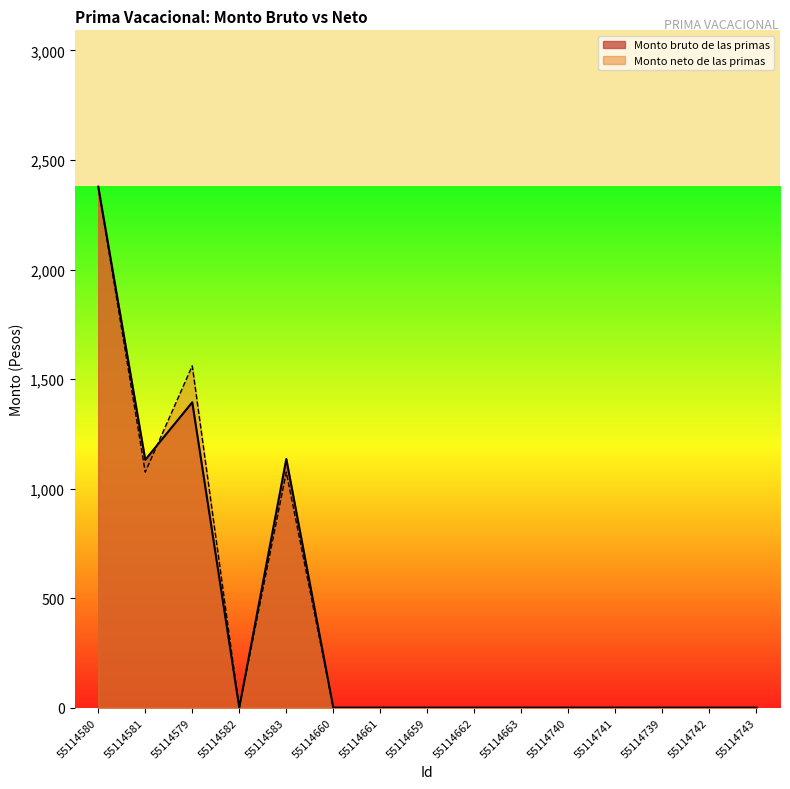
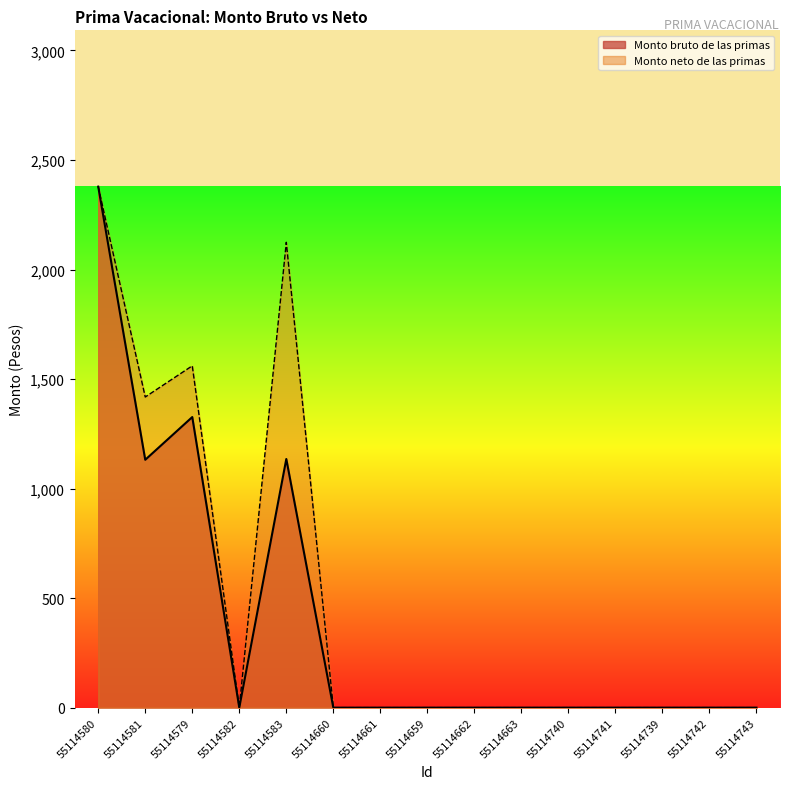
Monto neto de las primas, 55114581: 1,080 -> 1,420
Monto bruto de las primas, 55114579: 1,390 -> 1,330
Monto neto de las primas, 55114583: 1,080 -> 2,120
